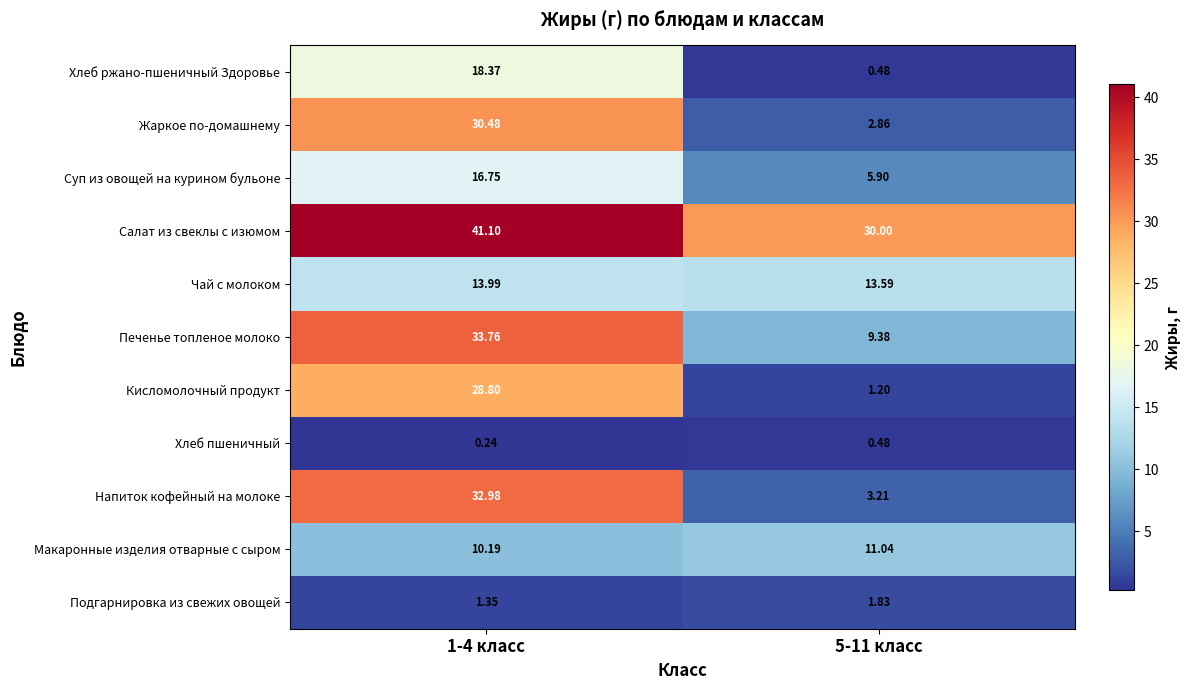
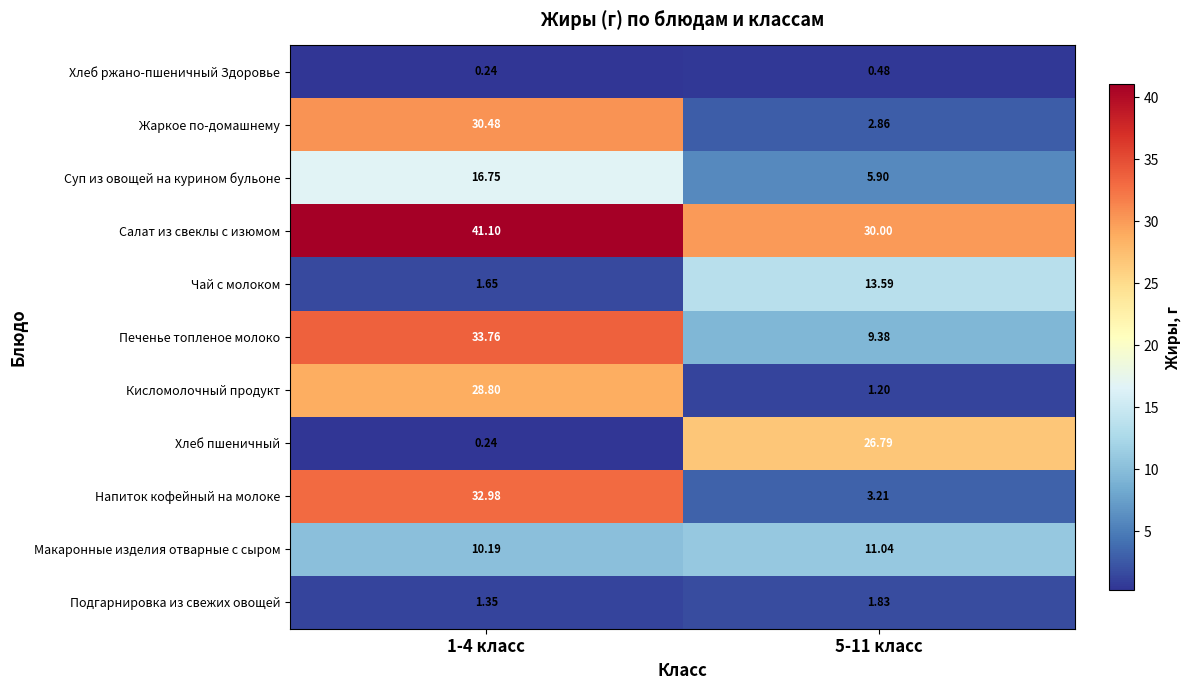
Хлеб ржано-пшеничный Здоровье, 1-4 класс: 18.37 -> 0.24
Чай с молоком, 1-4 класс: 13.99 -> 1.65
Хлеб пшеничный, 5-11 класс: 0.48 -> 26.79
